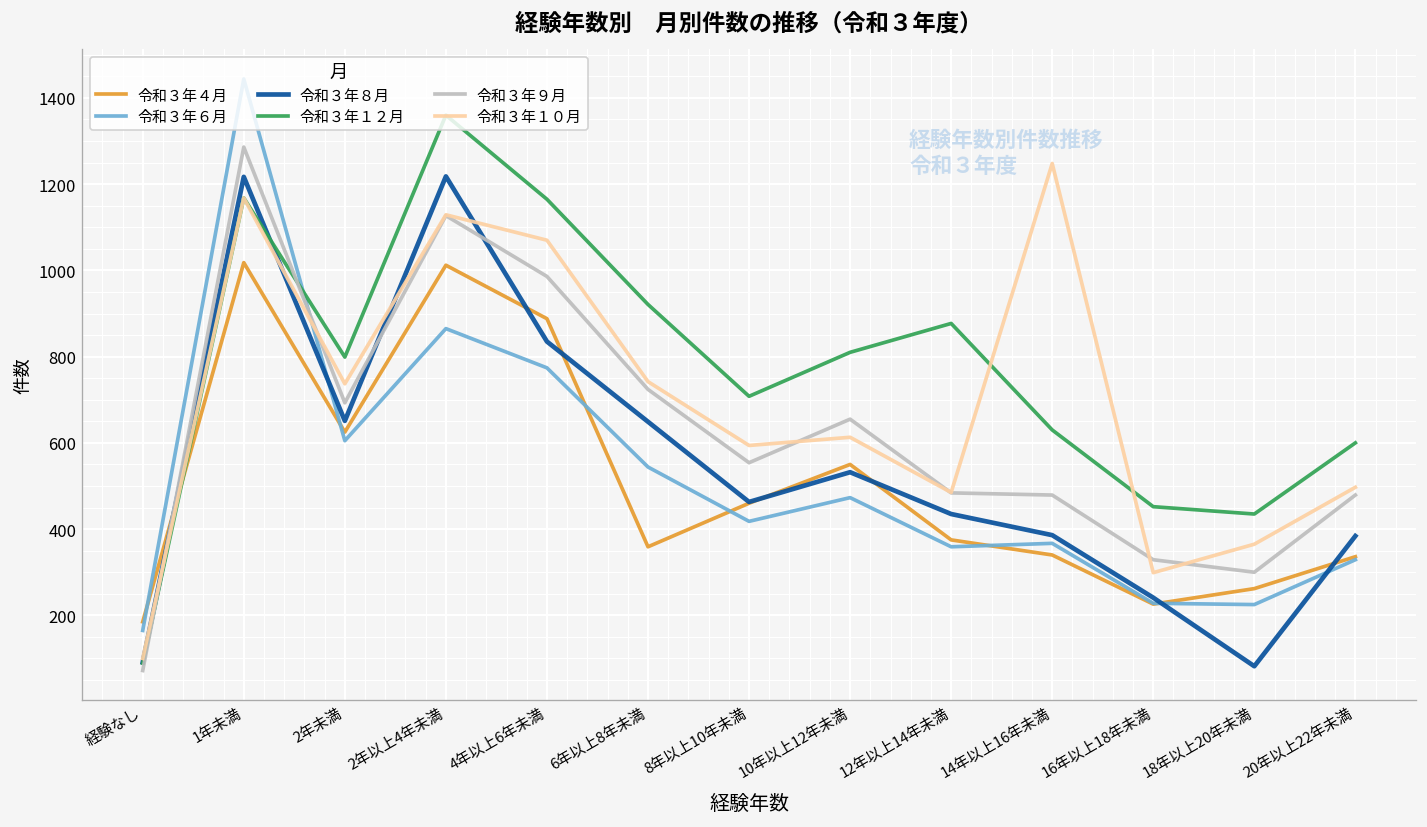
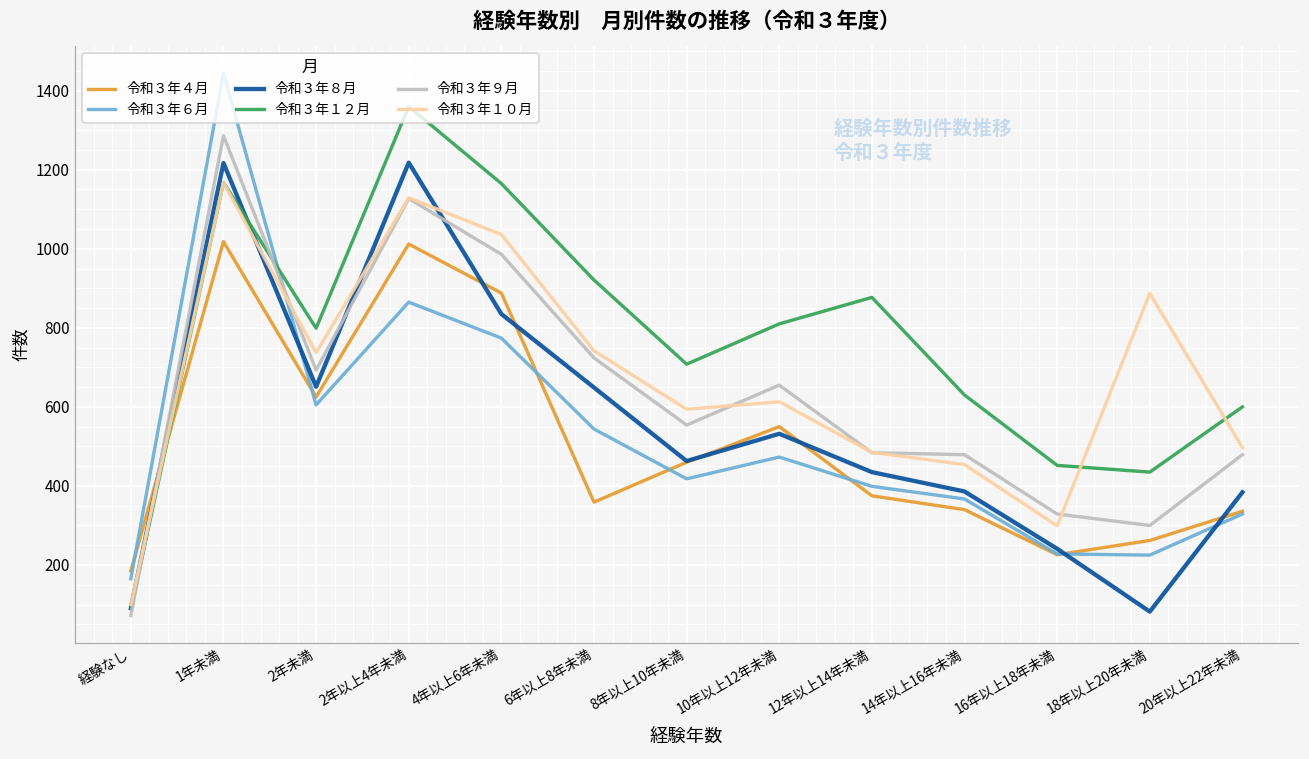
令和３年１０月, 4年以上6年未満: 1070 -> 1040
令和３年６月, 12年以上14年未満: 360 -> 400
令和３年１０月, 14年以上16年未満: 1250 -> 450
令和３年１０月, 18年以上20年未満: 370 -> 890
